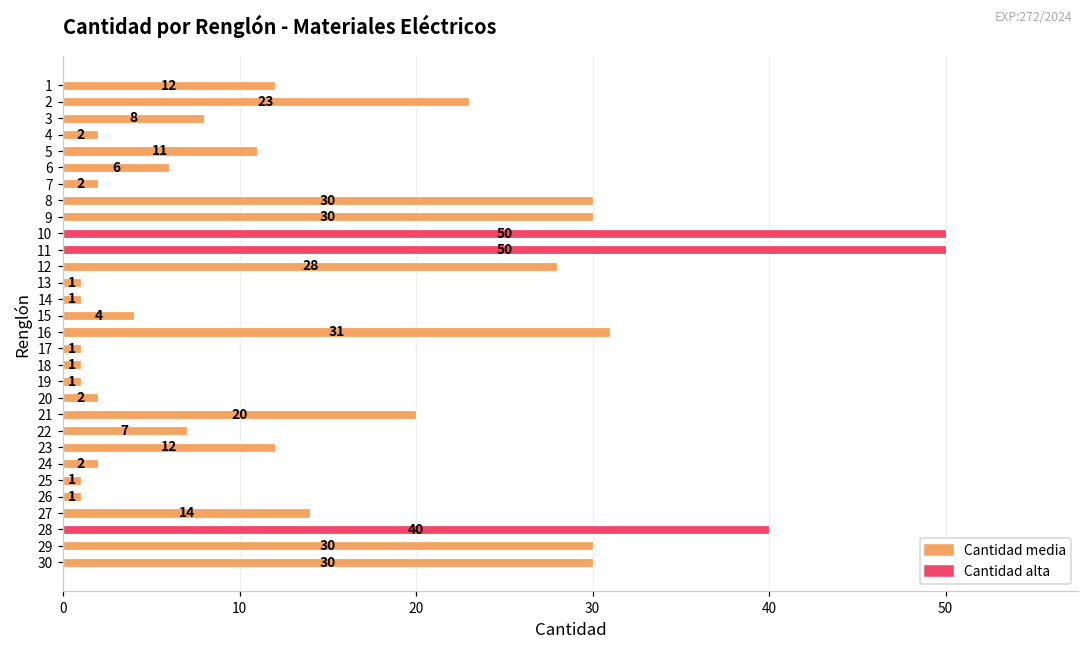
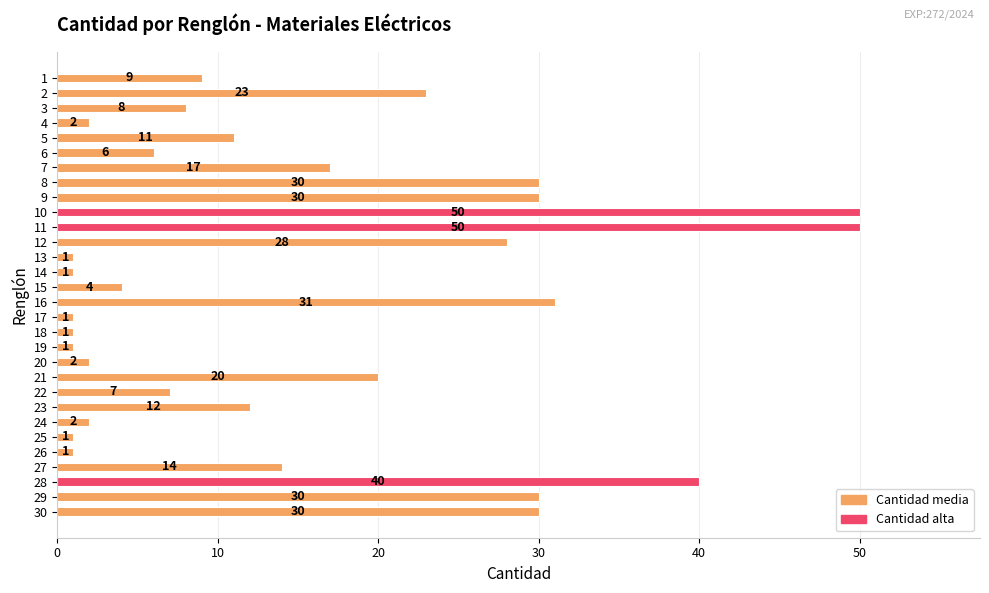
1: 12 -> 9
7: 2 -> 17
